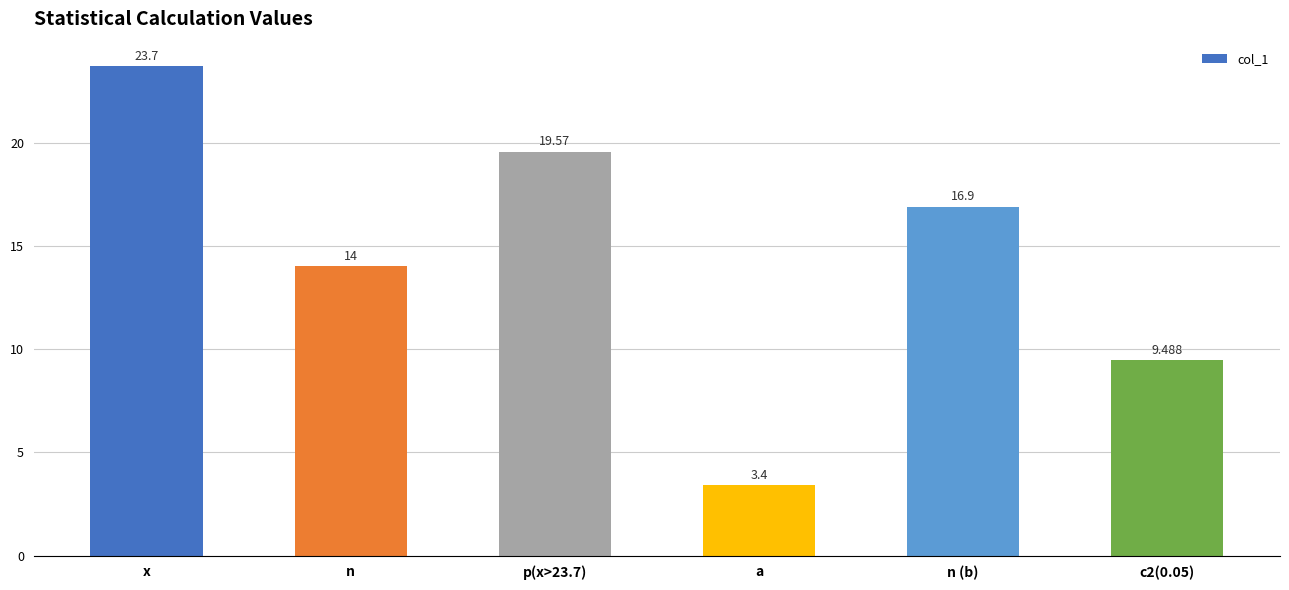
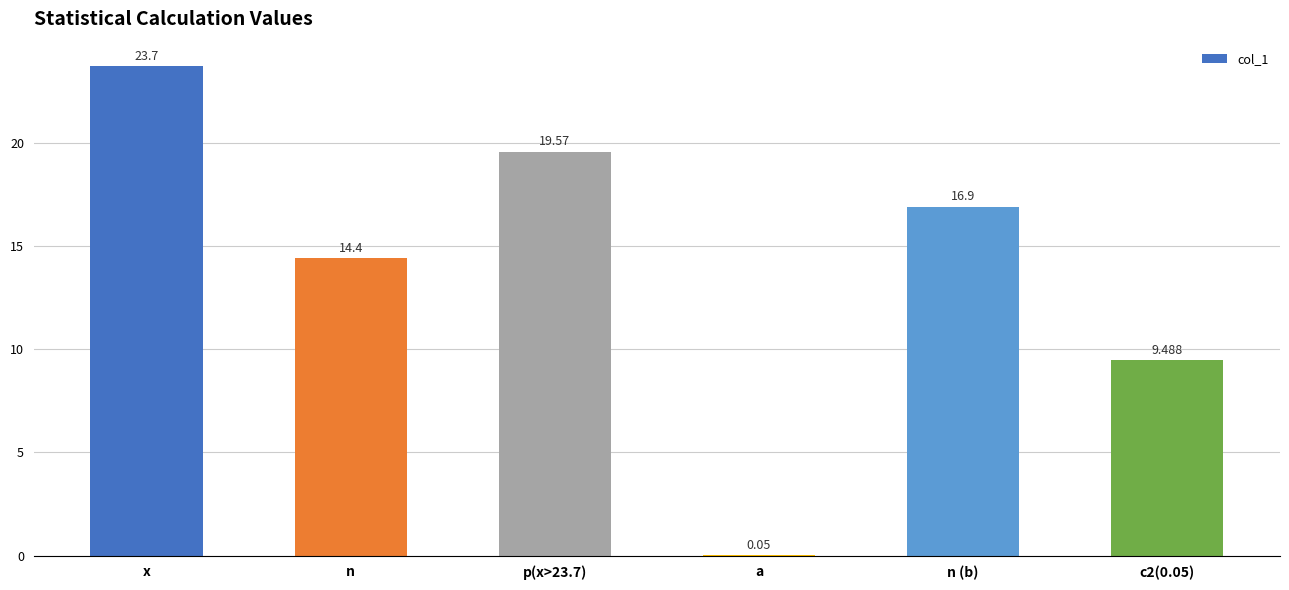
n: 14 -> 14.4
a: 3.4 -> 0.05
